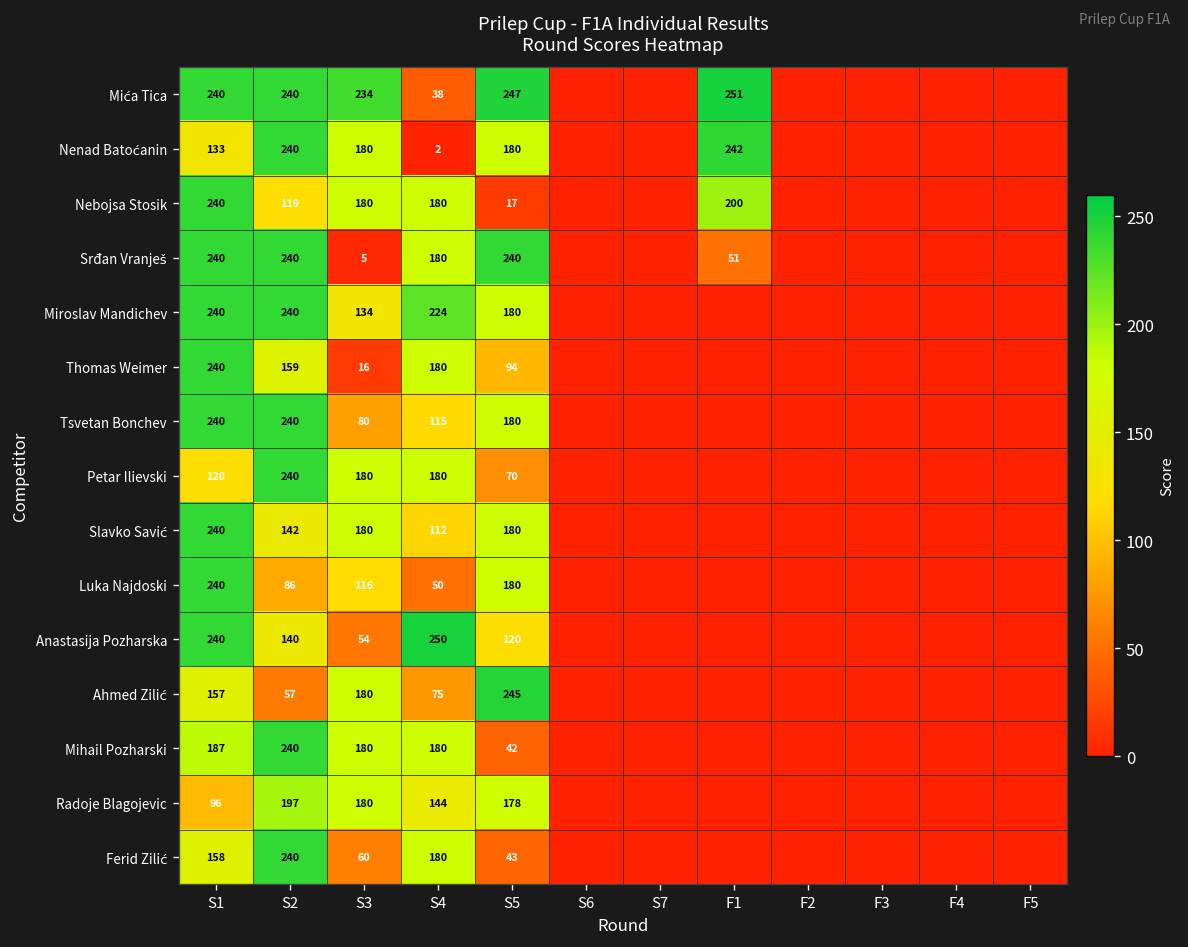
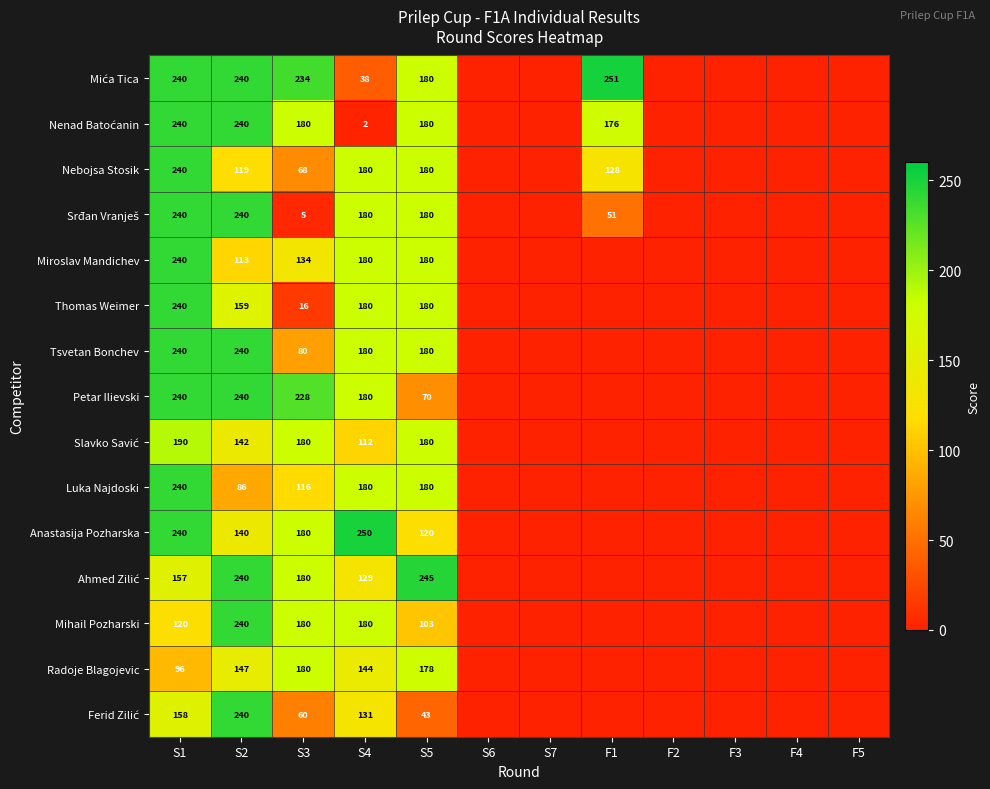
Mića Tica, S5: 247 -> 180
Nenad Batoćanin, S1: 133 -> 240
Nenad Batoćanin, F1: 242 -> 176
Nebojsa Stosik, S3: 180 -> 68
Nebojsa Stosik, S5: 17 -> 180
Nebojsa Stosik, F1: 200 -> 128
Srđan Vranješ, S5: 240 -> 180
Miroslav Mandichev, S2: 240 -> 113
Miroslav Mandichev, S4: 224 -> 180
Thomas Weimer, S5: 94 -> 180
Tsvetan Bonchev, S4: 115 -> 180
Petar Ilievski, S1: 120 -> 240
Petar Ilievski, S3: 180 -> 228
Slavko Savić, S1: 240 -> 190
Luka Najdoski, S4: 50 -> 180
Anastasija Pozharska, S3: 54 -> 180
Ahmed Zilić, S2: 57 -> 240
Ahmed Zilić, S4: 75 -> 129
Mihail Pozharski, S1: 187 -> 120
Mihail Pozharski, S5: 42 -> 103
Radoje Blagojevic, S2: 197 -> 147
Ferid Zilić, S4: 180 -> 131
